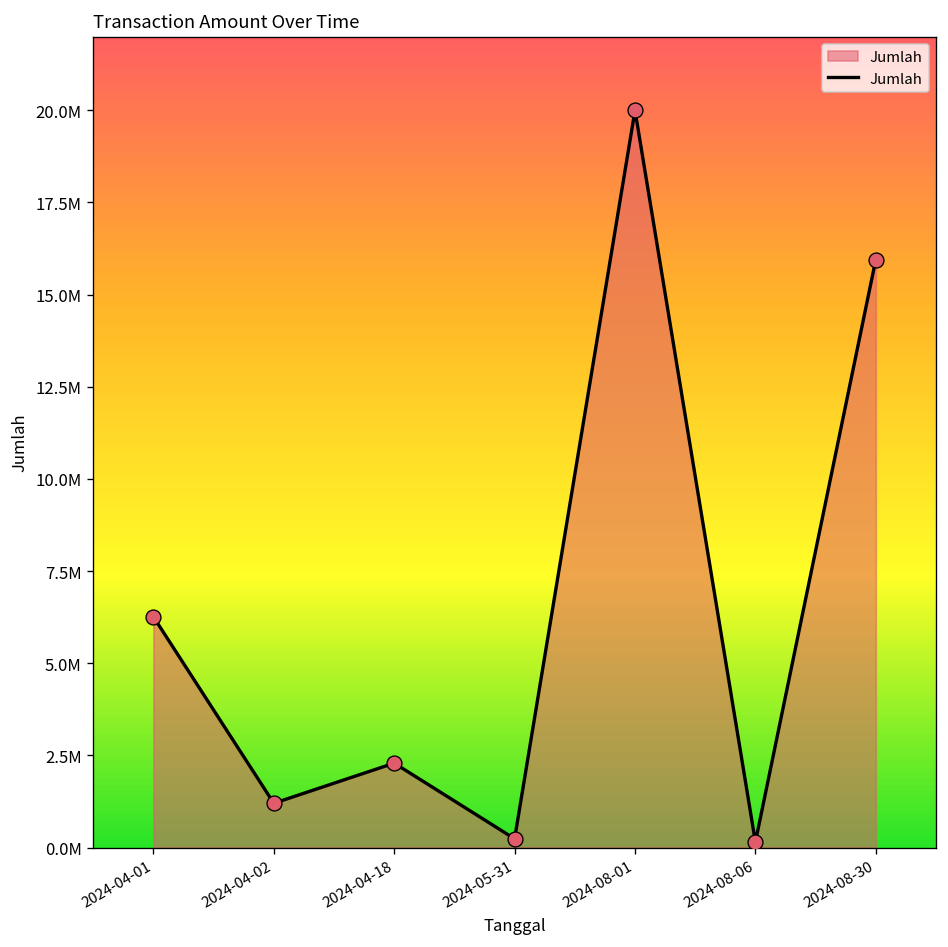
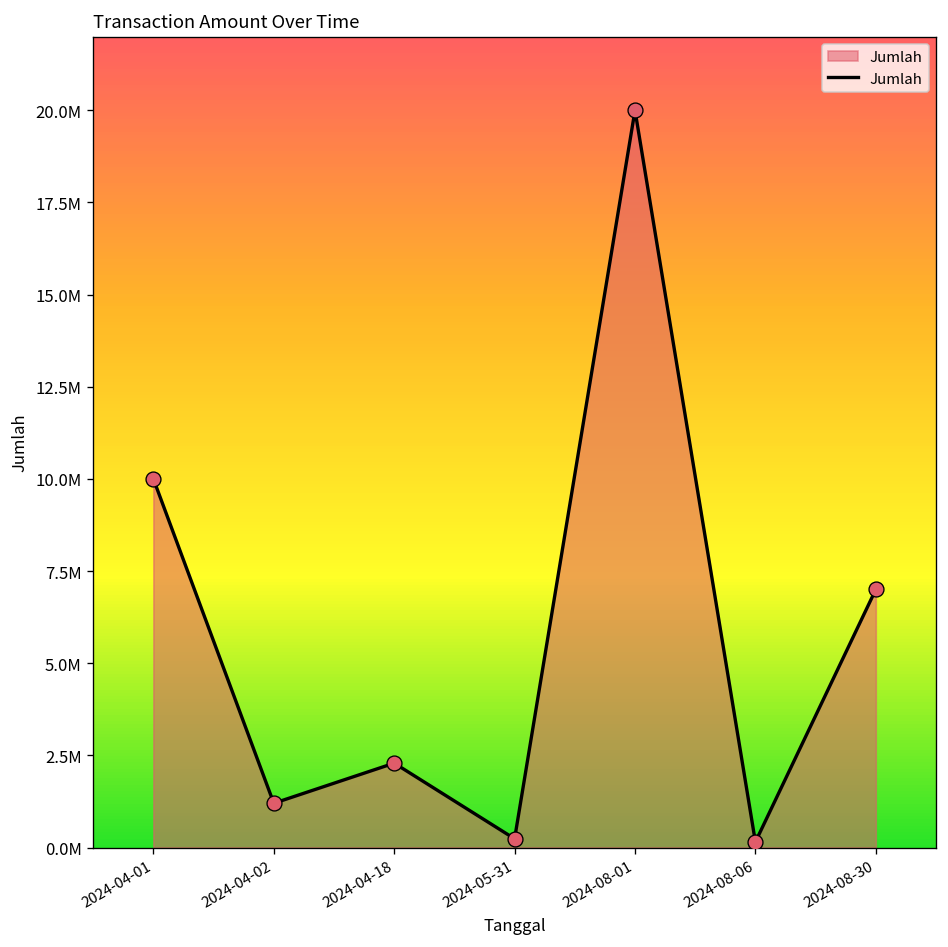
2024-04-01: 6300000 -> 10000000
2024-08-30: 16000000 -> 7000000
